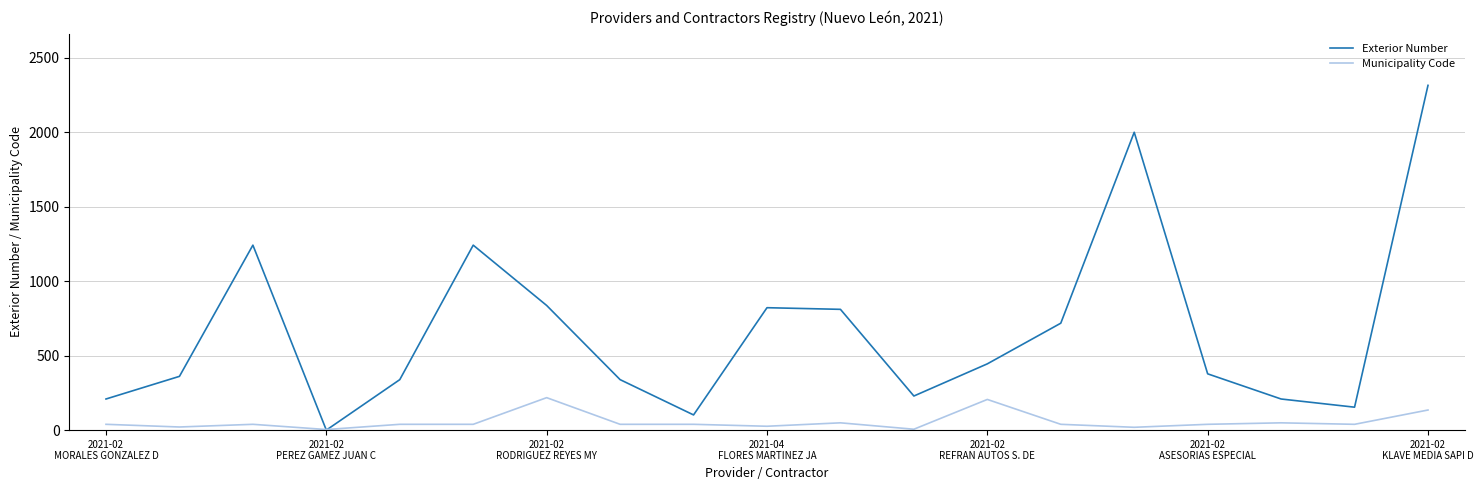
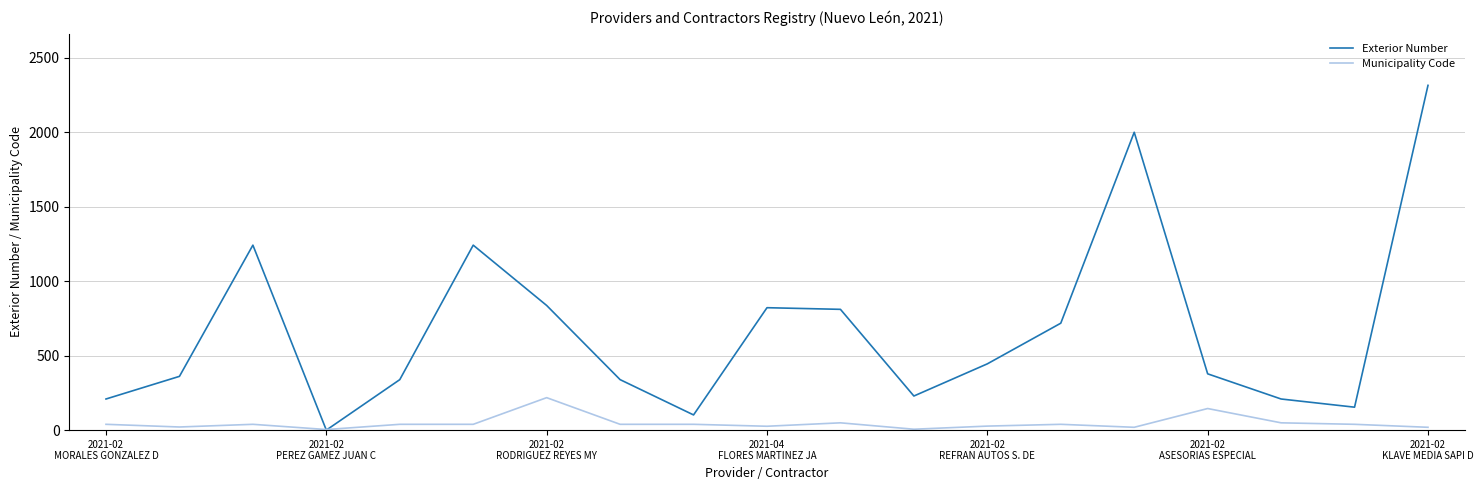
Municipality Code, 2021-02 REFRAN AUTOS S. DE: 210 -> 30
Municipality Code, 2021-02 ASESORIAS ESPECIAL: 40 -> 150
Municipality Code, 2021-02 KLAVE MEDIA SAPI D: 140 -> 20
